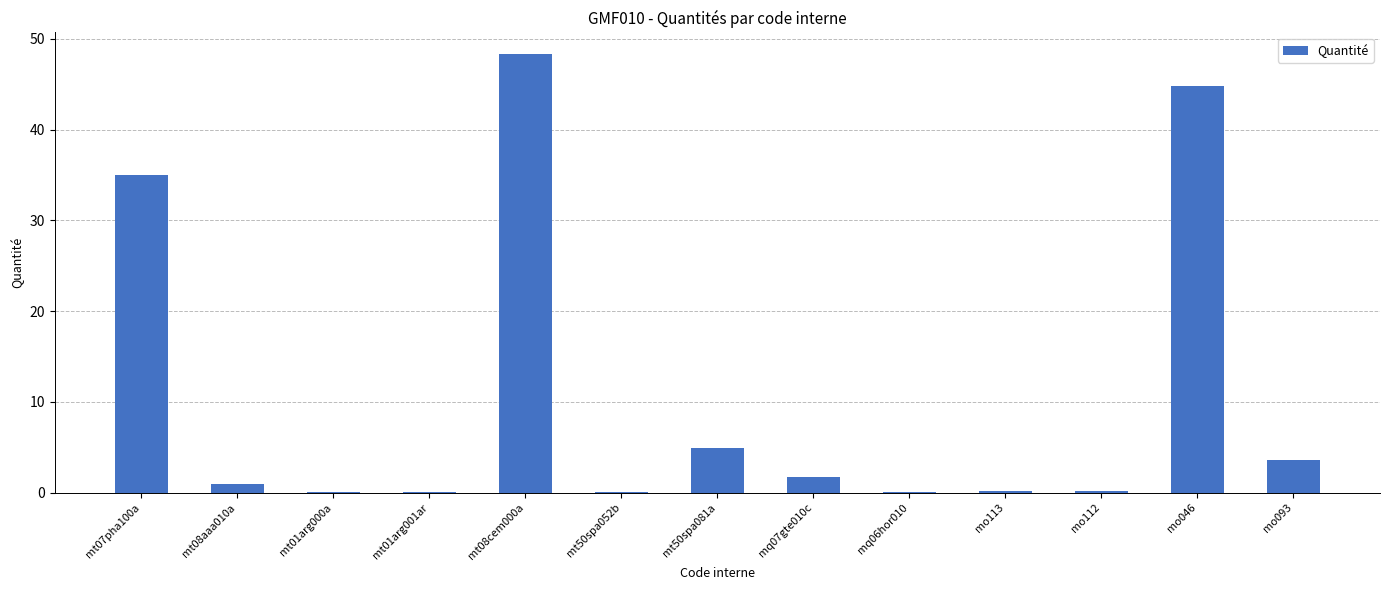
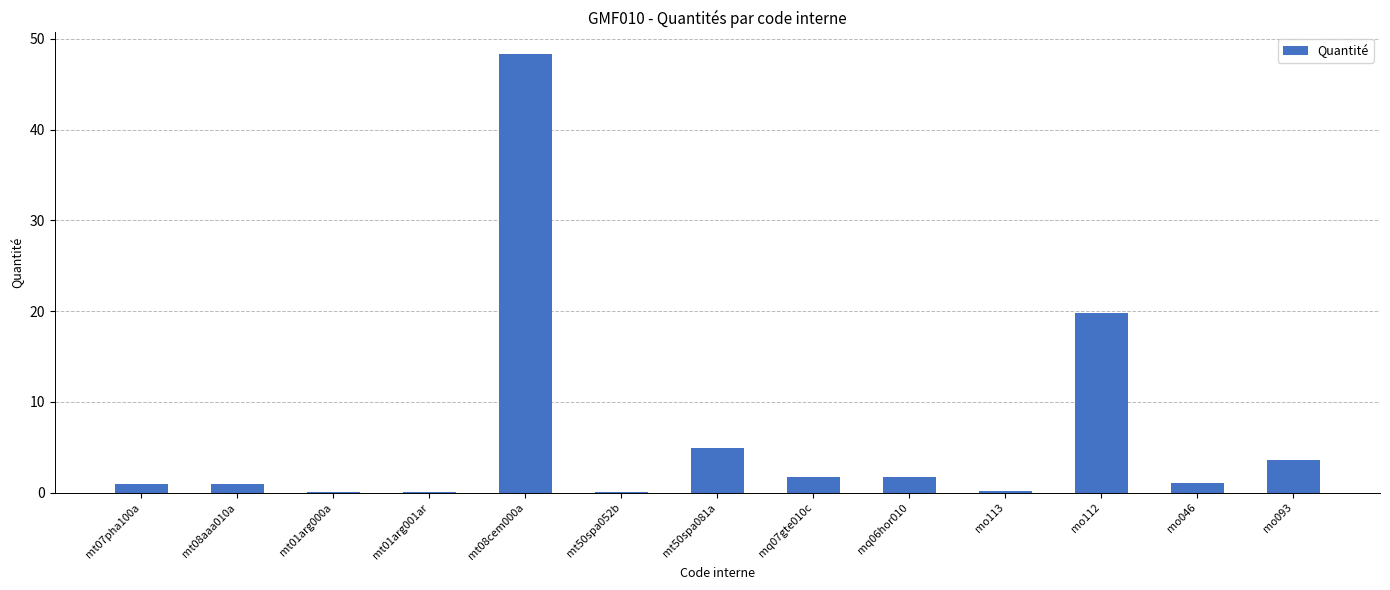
mt07pha100a: 35 -> 1
mq06hor010: 0 -> 2
mo112: 0 -> 20
mo046: 45 -> 1
